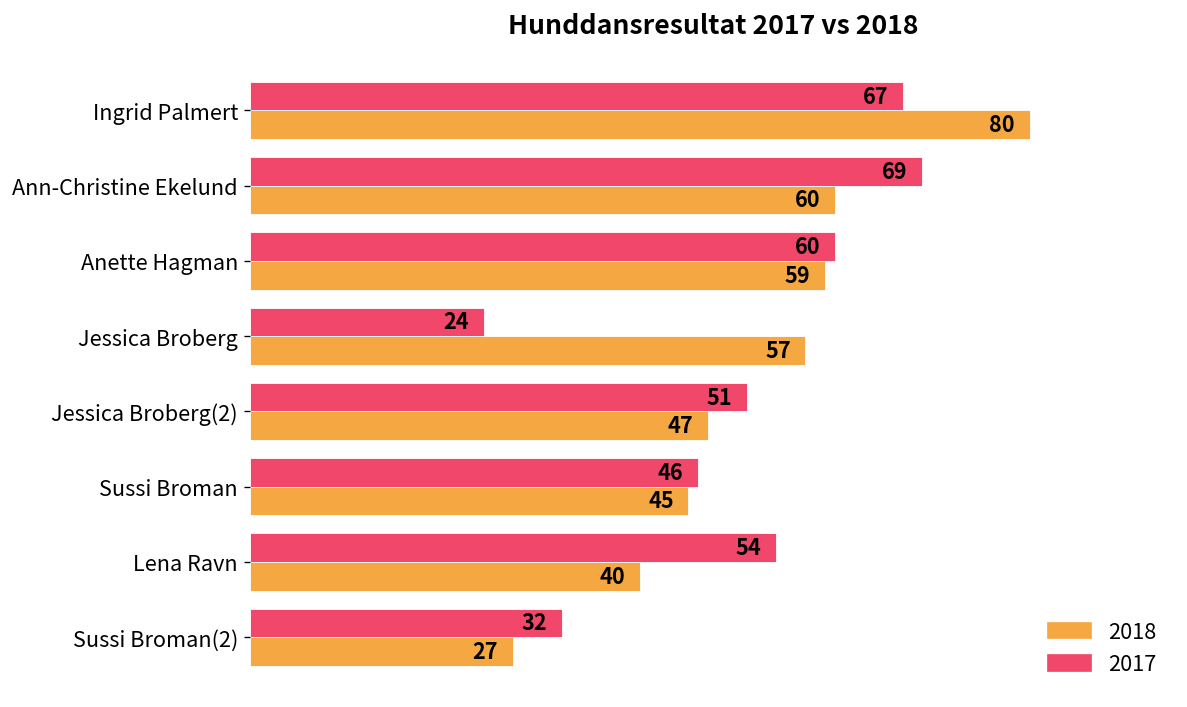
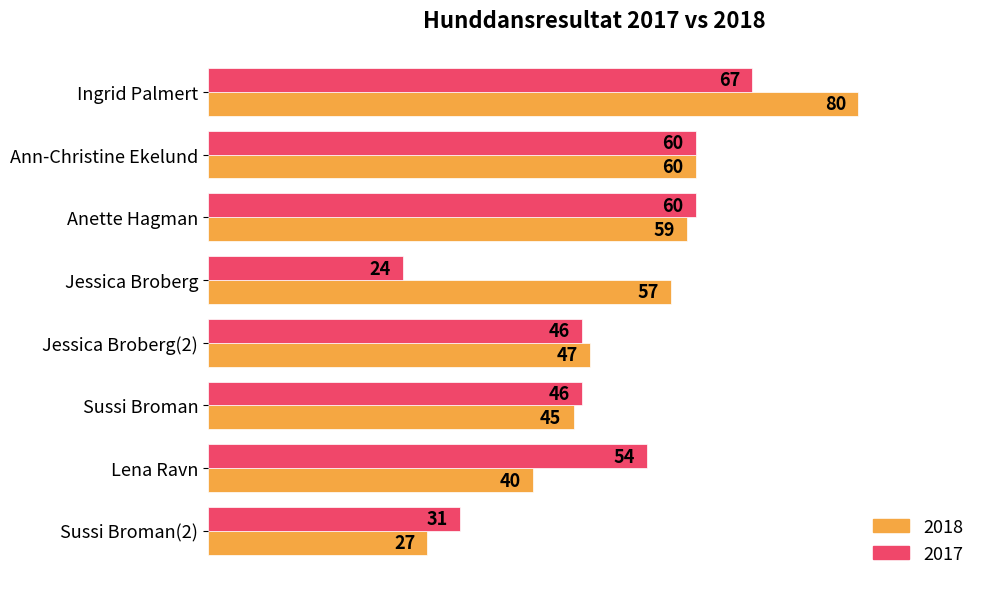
2017, Ann-Christine Ekelund: 69 -> 60
2017, Jessica Broberg(2): 51 -> 46
2017, Sussi Broman(2): 32 -> 31
